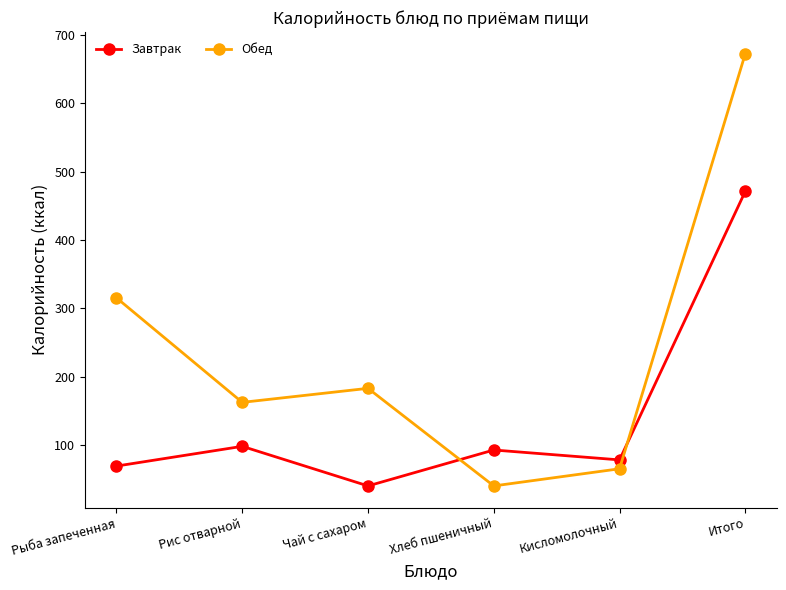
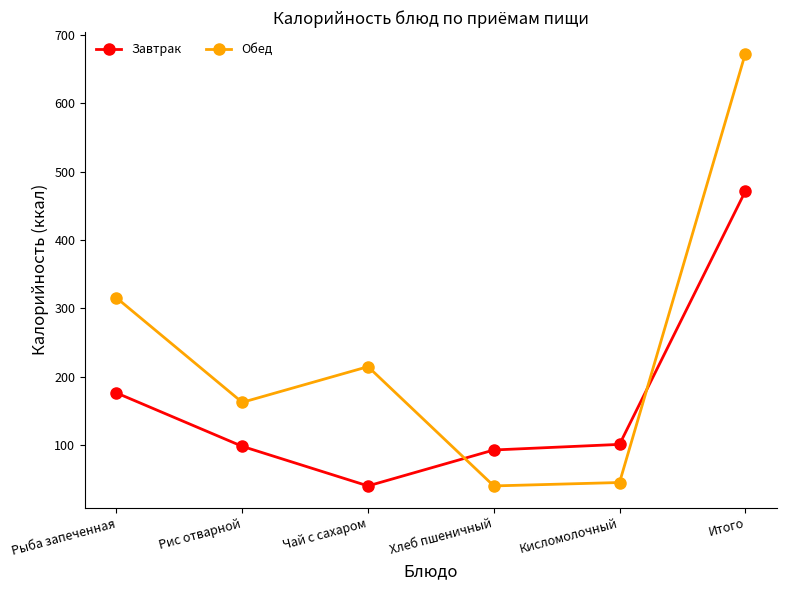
Завтрак, Рыба запеченная: 70 -> 180
Обед, Чай с сахаром: 180 -> 210
Завтрак, Кисломолочный: 80 -> 100
Обед, Кисломолочный: 70 -> 40
